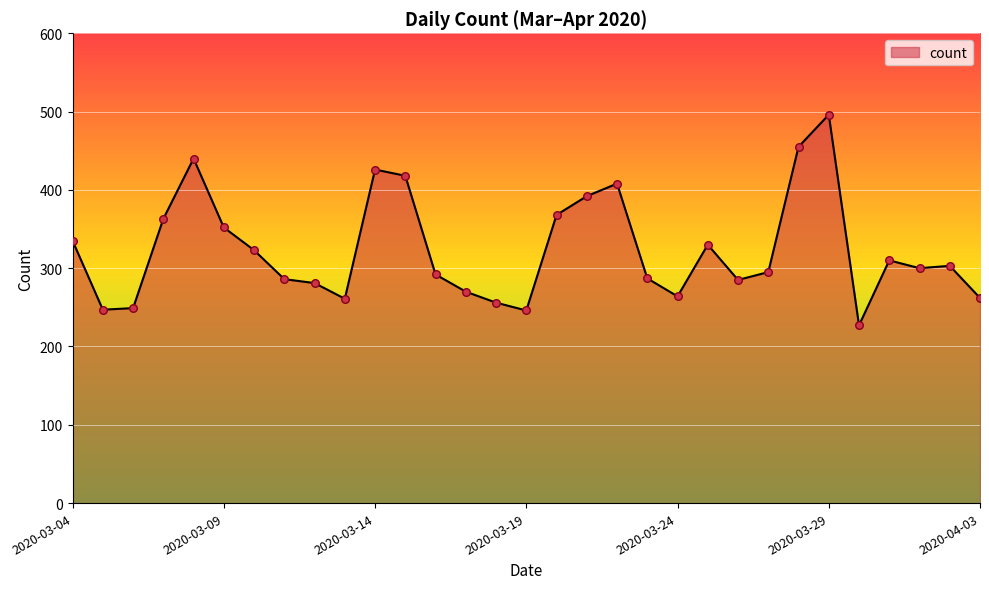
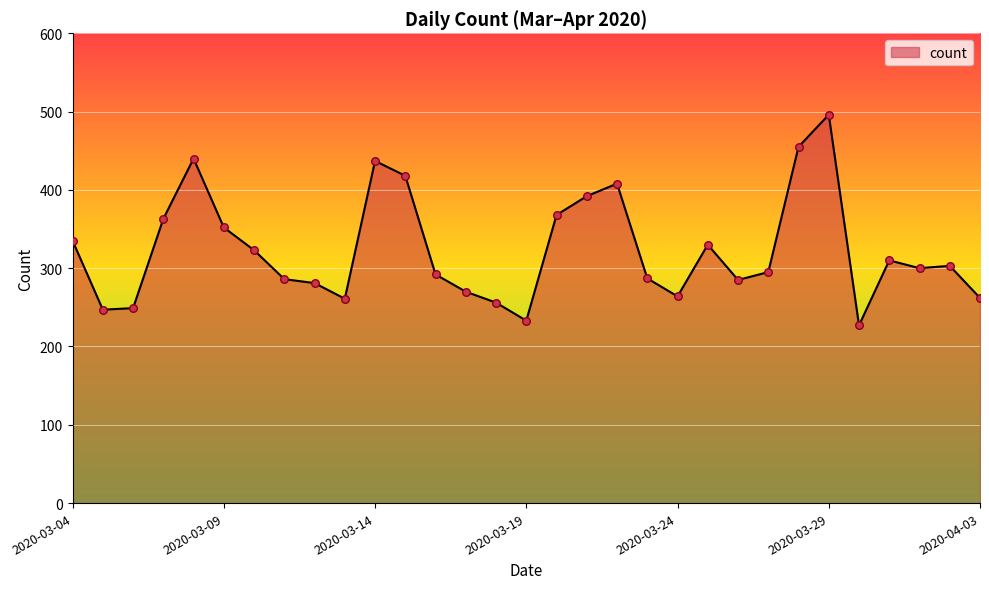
2020-03-14: 430 -> 440
2020-03-19: 250 -> 230
